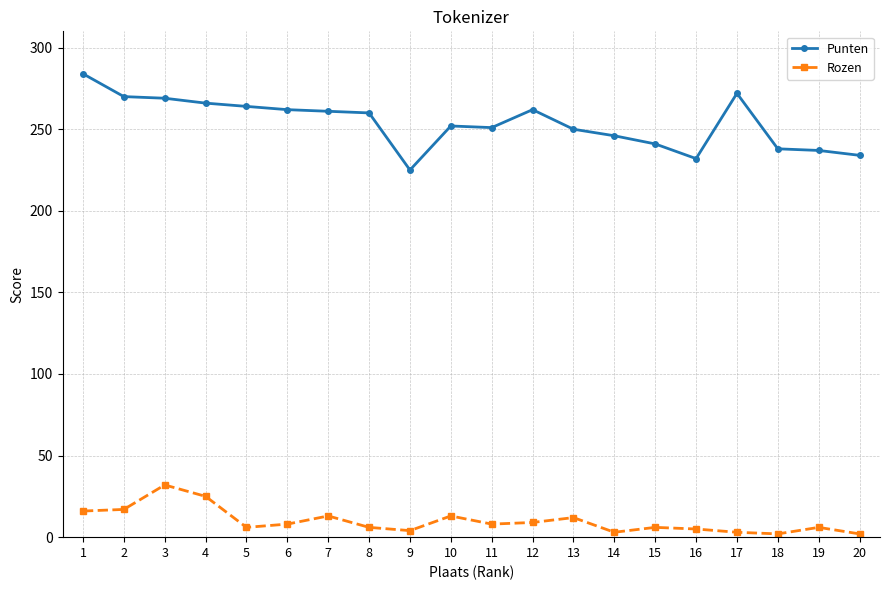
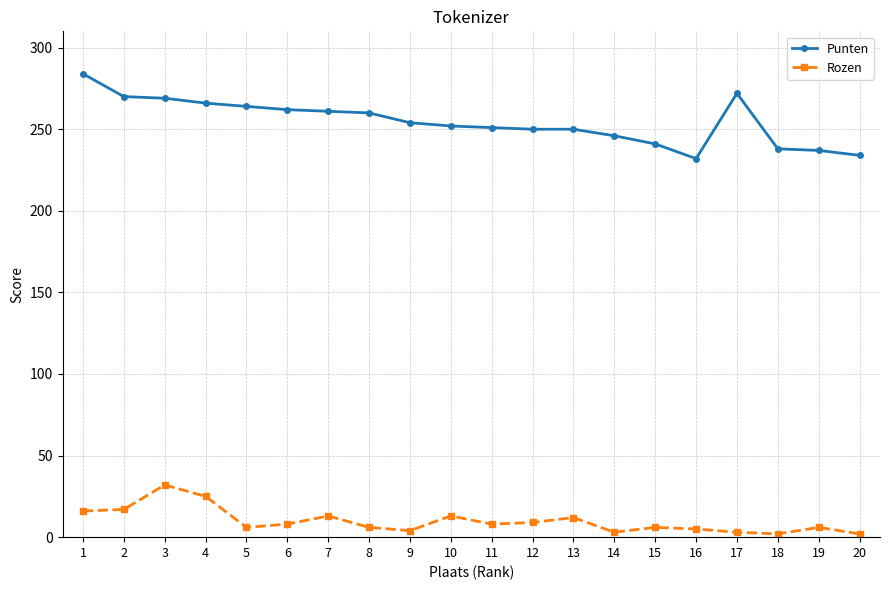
Punten, 9: 225 -> 254
Punten, 12: 262 -> 250
